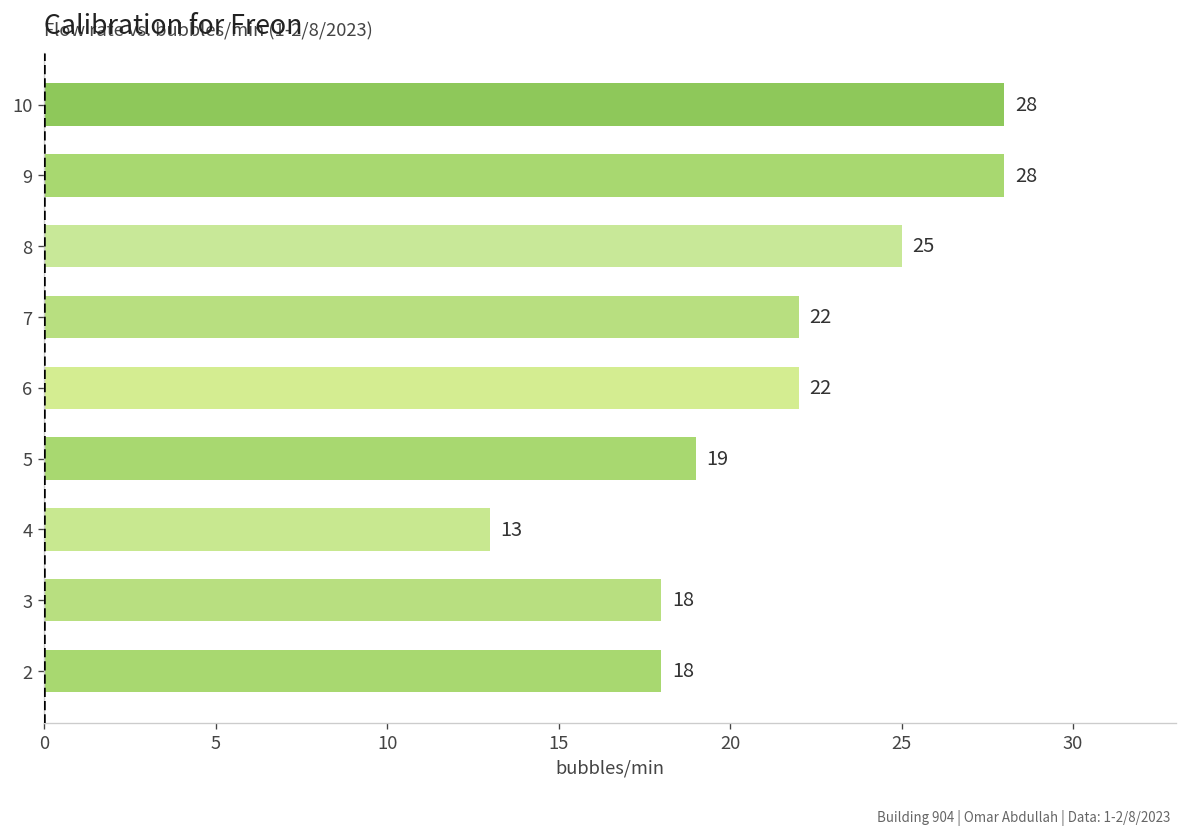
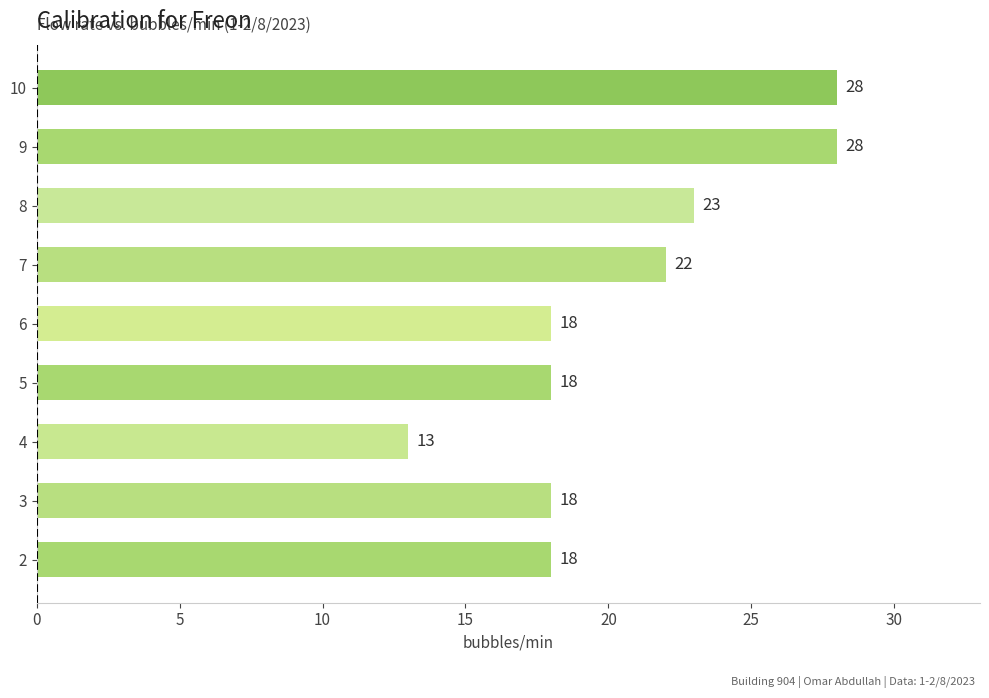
8: 25 -> 23
6: 22 -> 18
5: 19 -> 18
